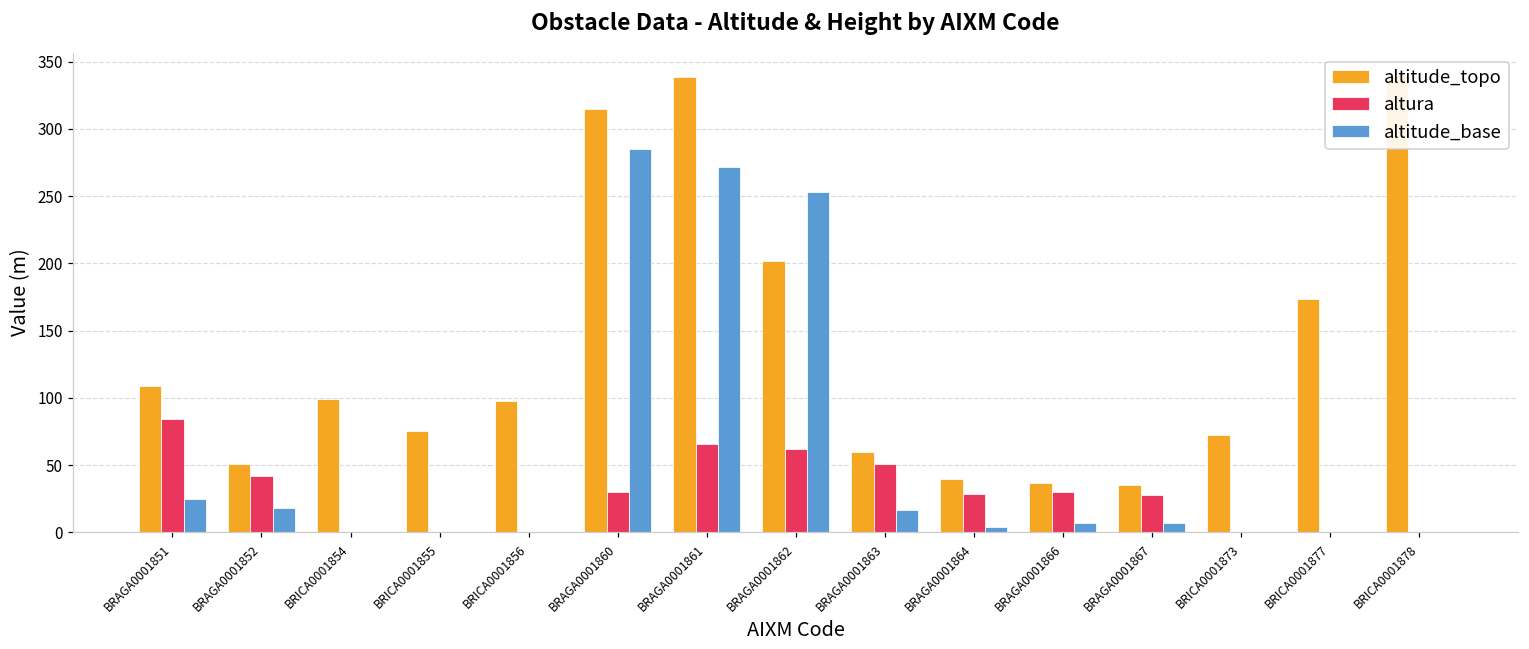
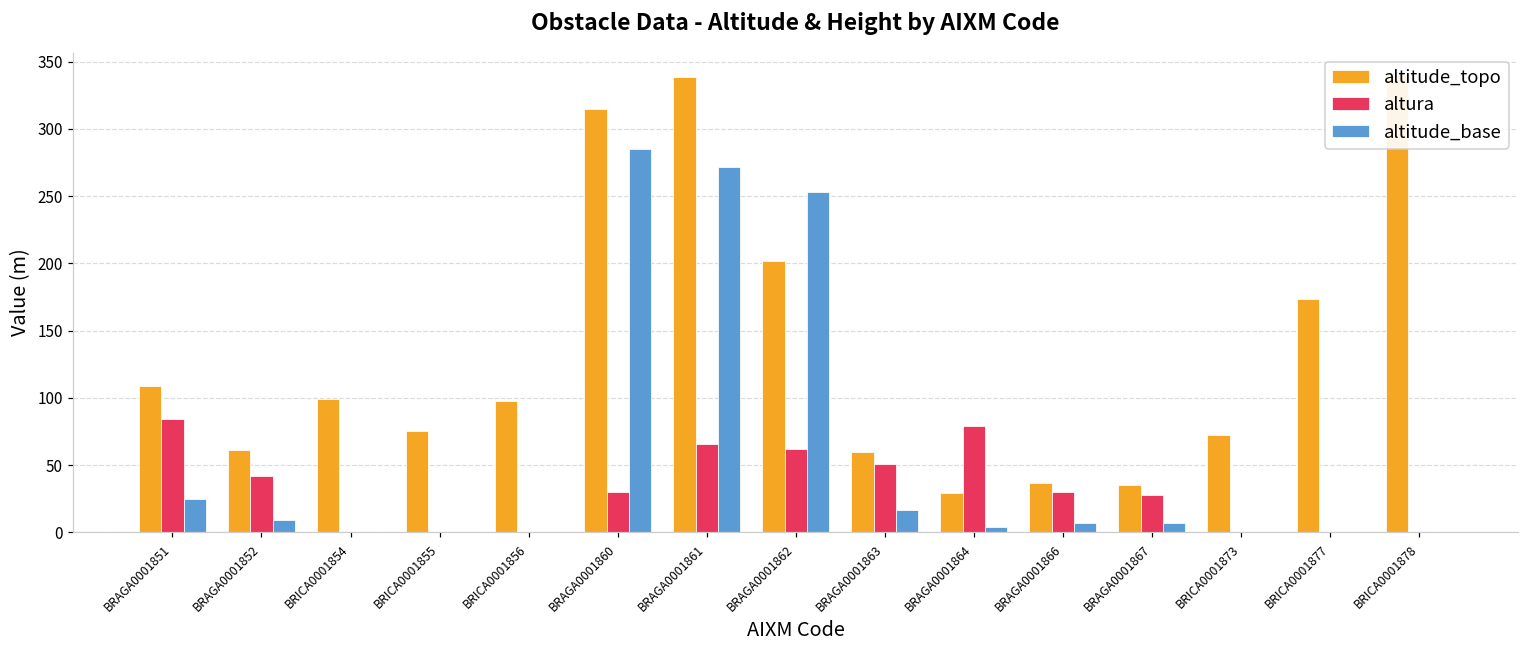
altitude_topo, BRAGA0001852: 51 -> 61
altitude_base, BRAGA0001852: 18 -> 9
altitude_topo, BRAGA0001864: 40 -> 29
altura, BRAGA0001864: 29 -> 79
